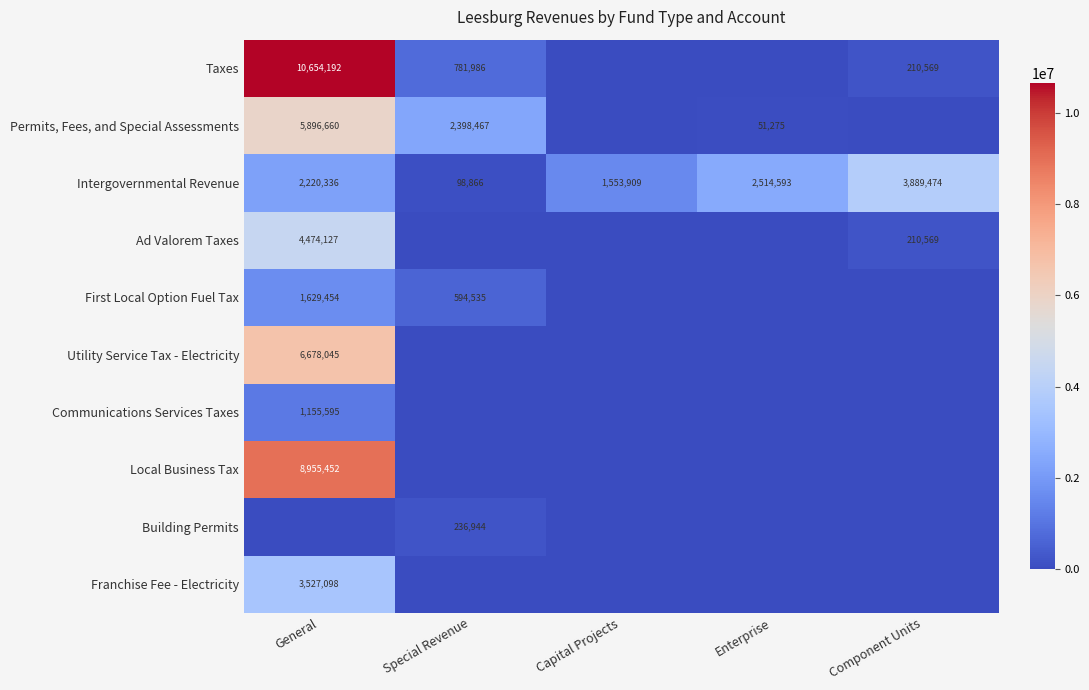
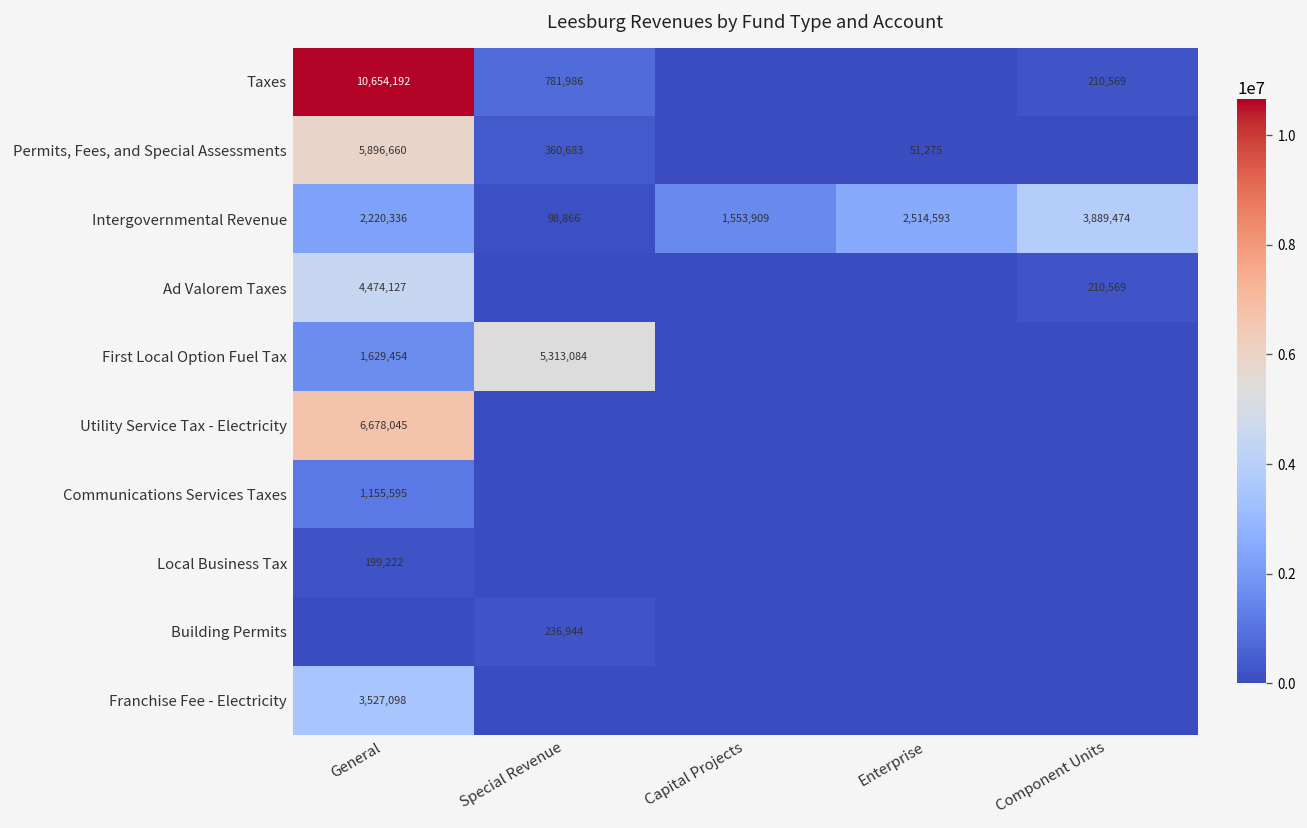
Permits, Fees, and Special Assessments, Special Revenue: 2,398,467 -> 360,683
First Local Option Fuel Tax, Special Revenue: 594,535 -> 5,313,084
Local Business Tax, General: 8,955,452 -> 199,222
